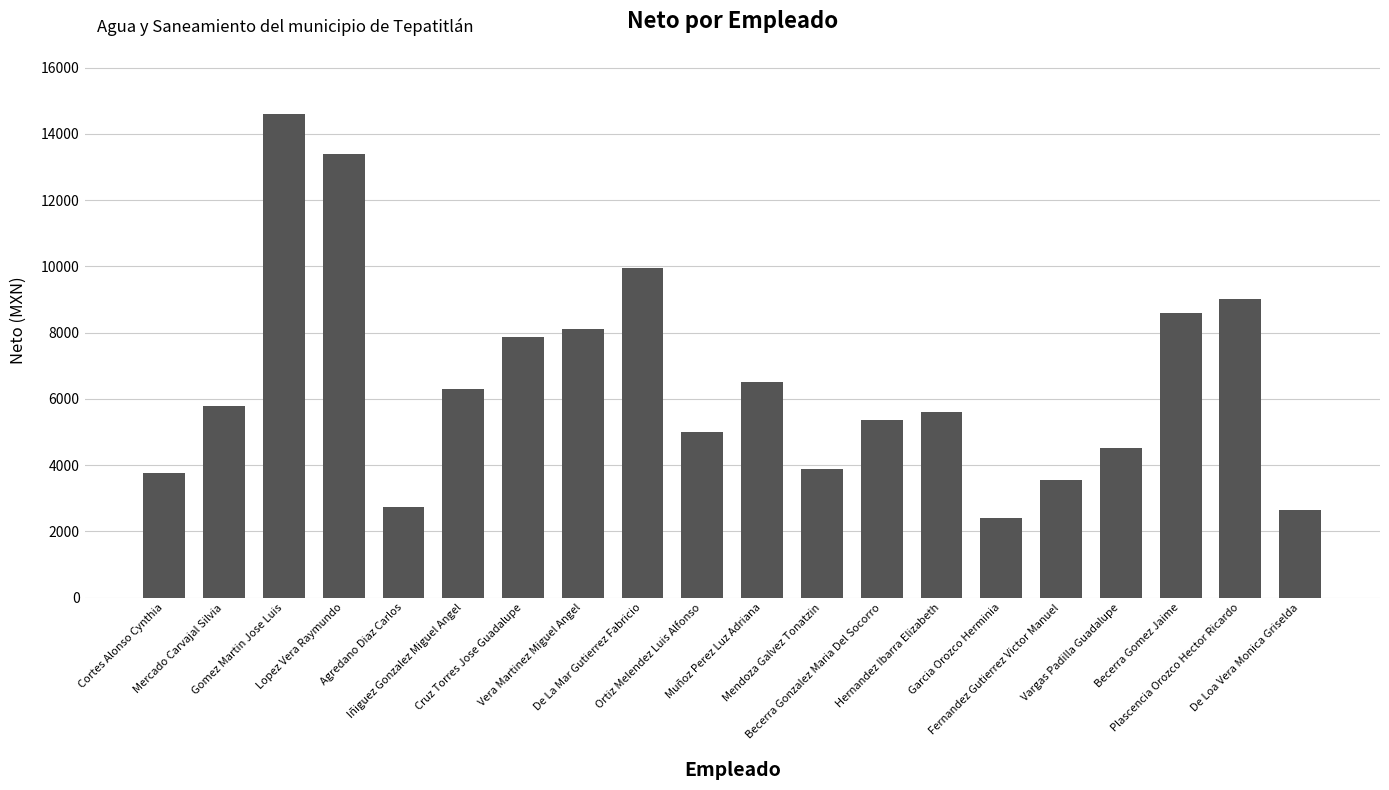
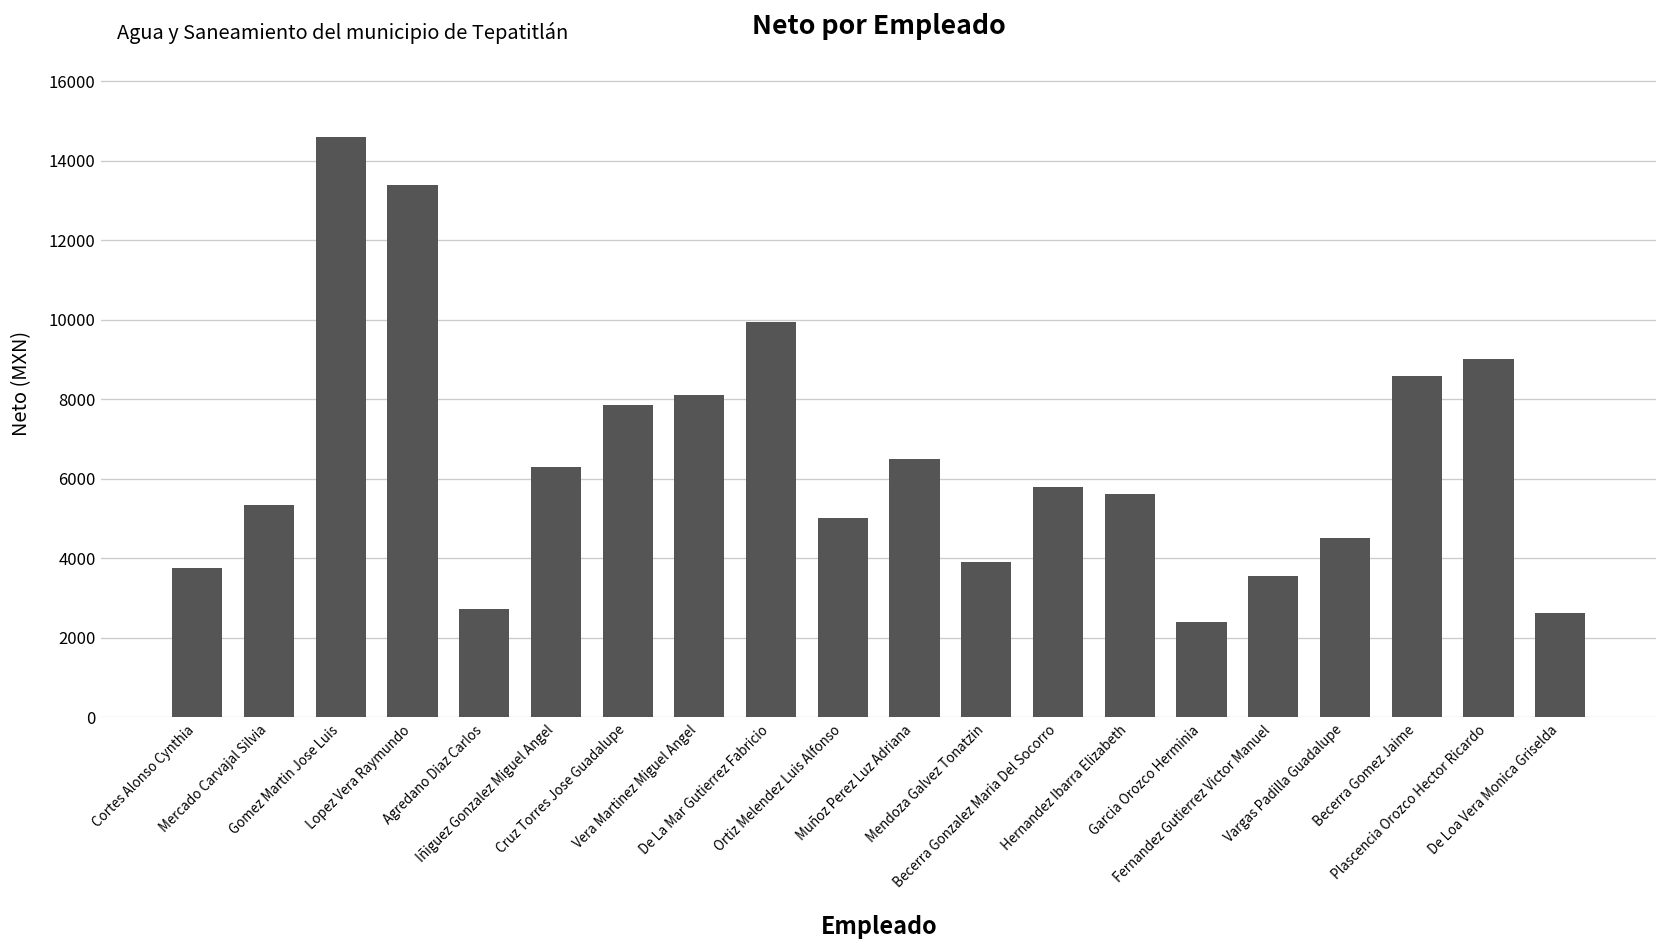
Mercado Carvajal Silvia: 5800 -> 5300
Becerra Gonzalez Maria Del Socorro: 5400 -> 5800
